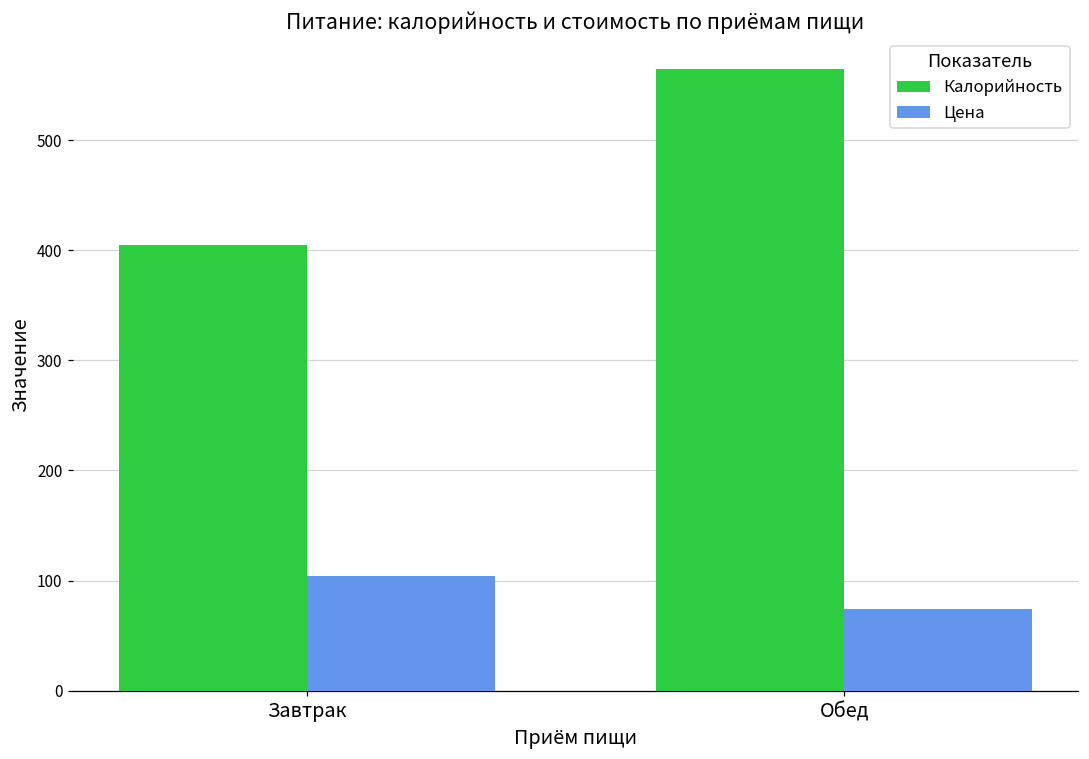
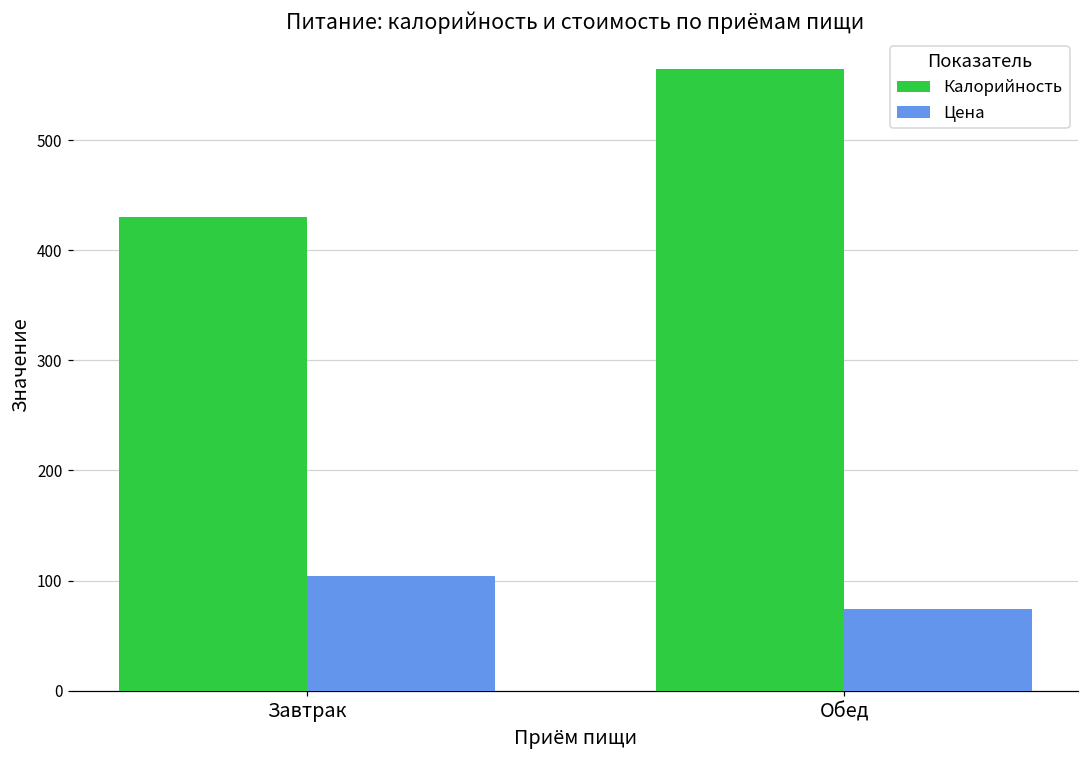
Калорийность, Завтрак: 405 -> 431
